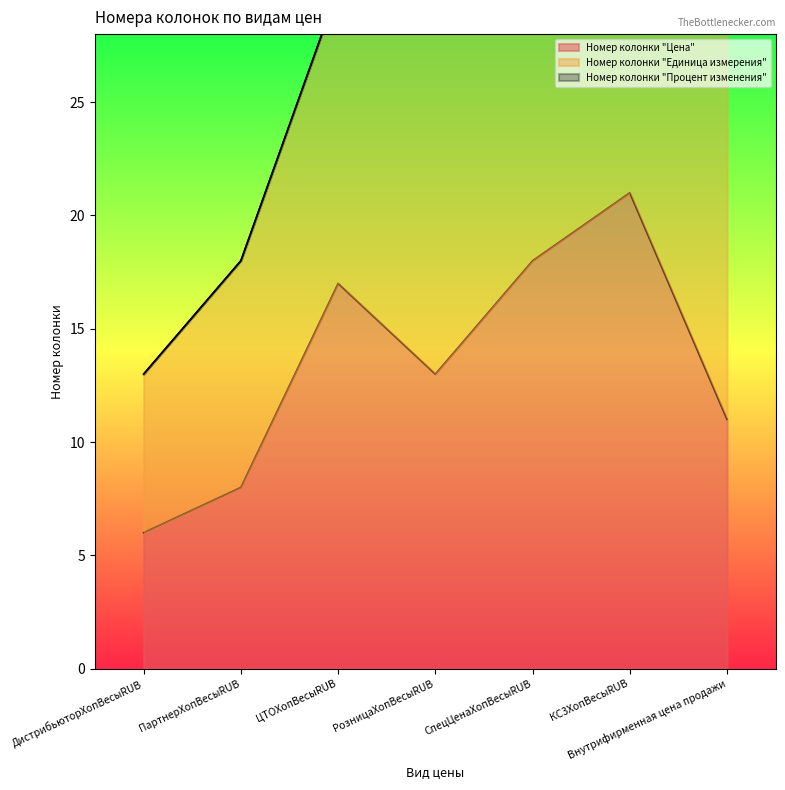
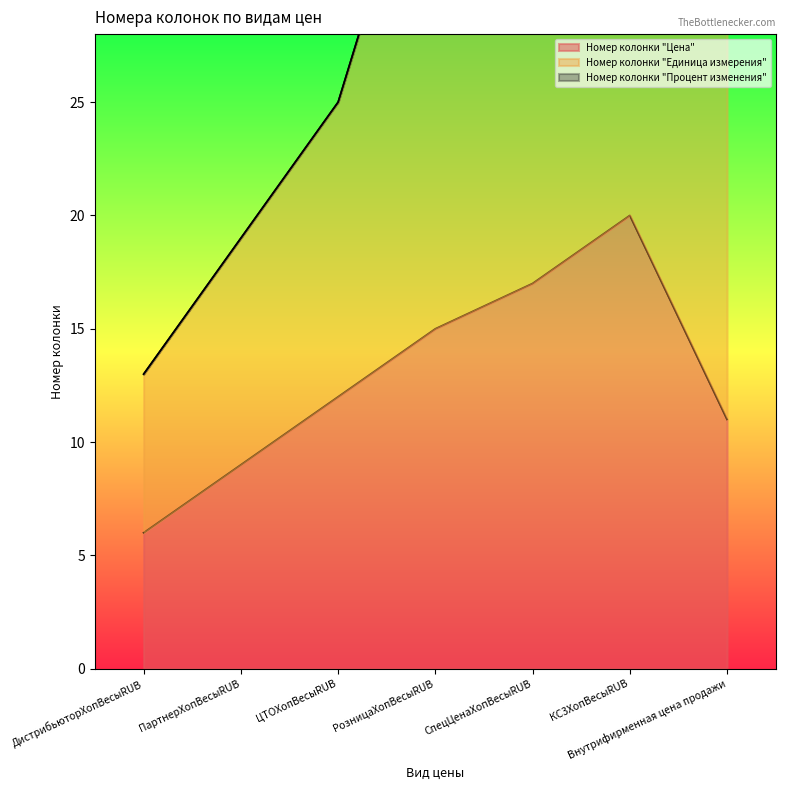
Номер колонки "Цена", ПартнерХопВесыRUB: 8 -> 9
Номер колонки "Цена", ЦТОХопВесыRUB: 17 -> 12
Номер колонки "Цена", РозницаХопВесыRUB: 13 -> 15
Номер колонки "Цена", СпецЦенаХопВесыRUB: 18 -> 17
Номер колонки "Цена", КС3ХопВесыRUB: 21 -> 20
